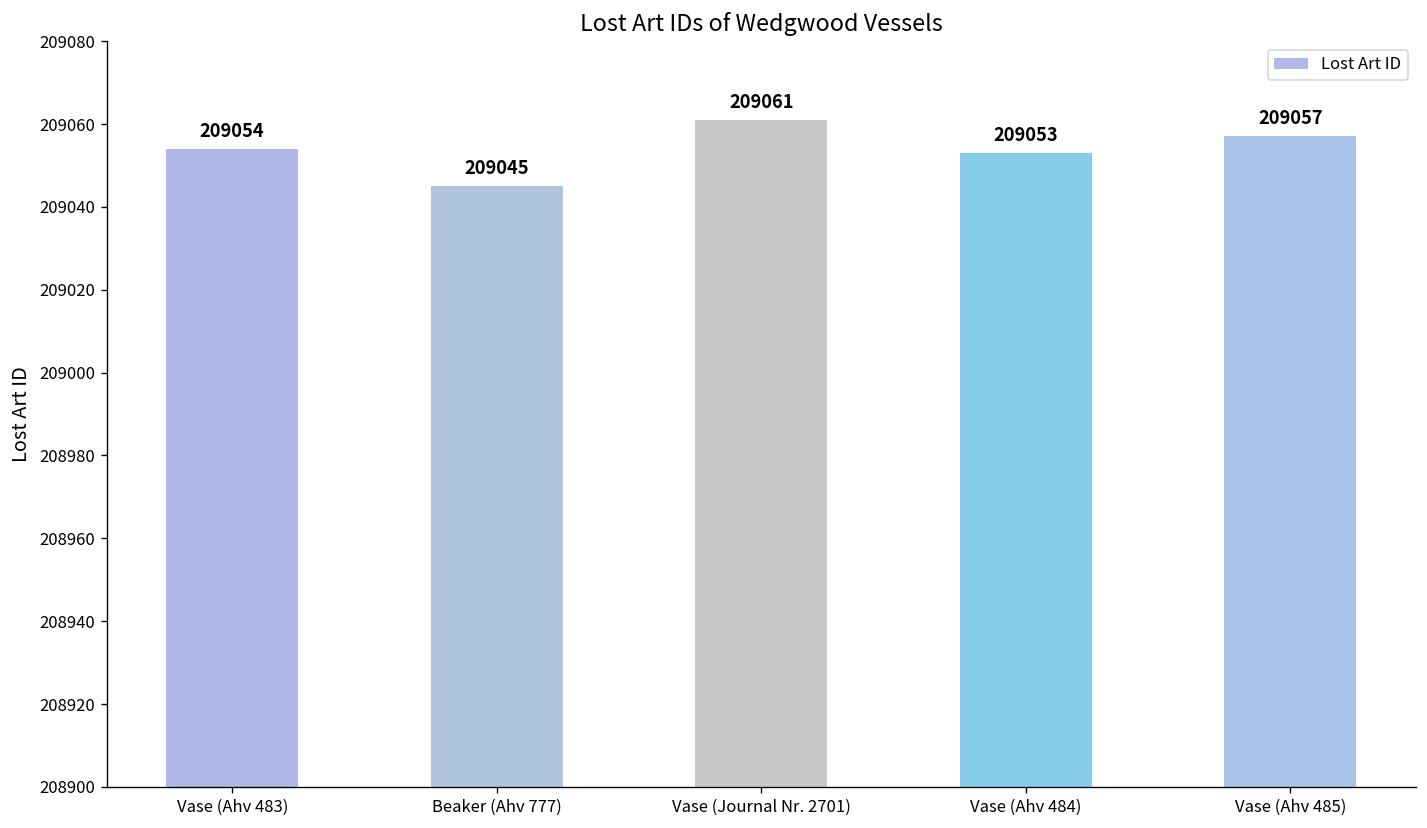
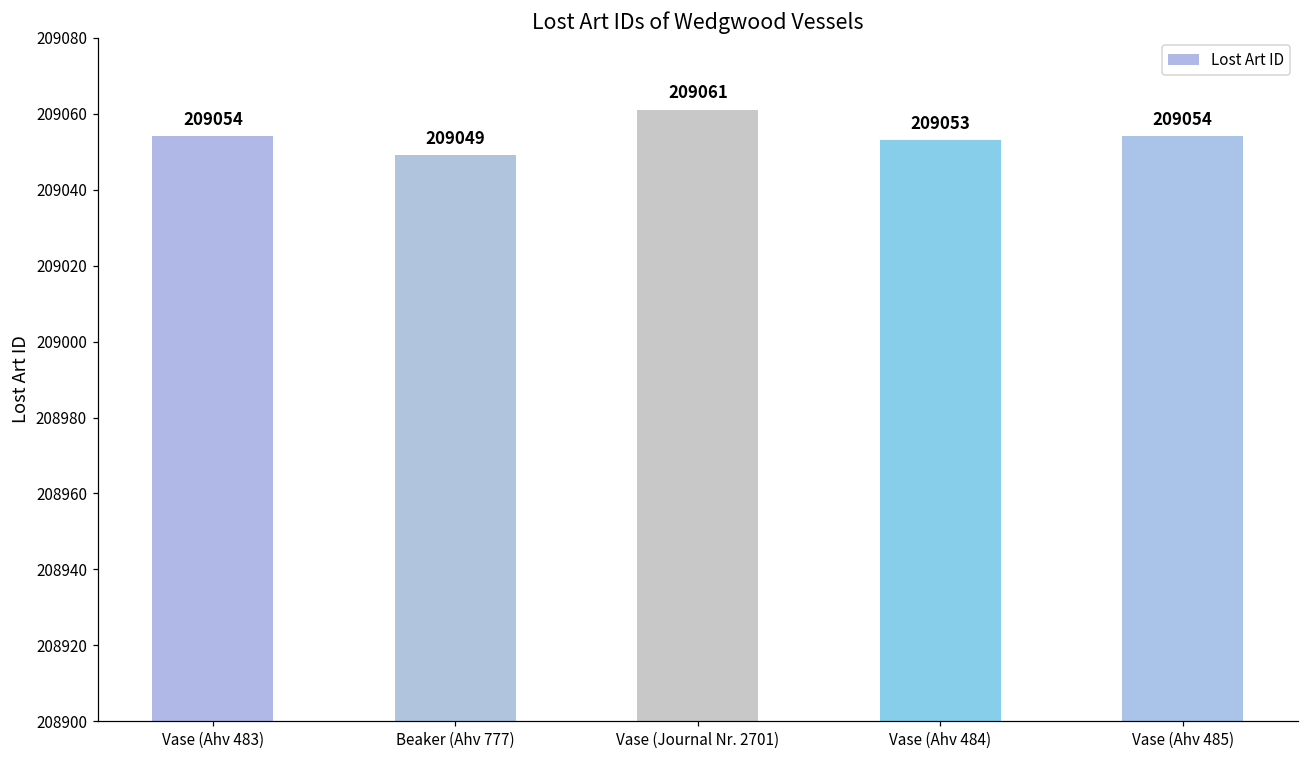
Beaker (Ahv 777): 209045 -> 209049
Vase (Ahv 485): 209057 -> 209054
